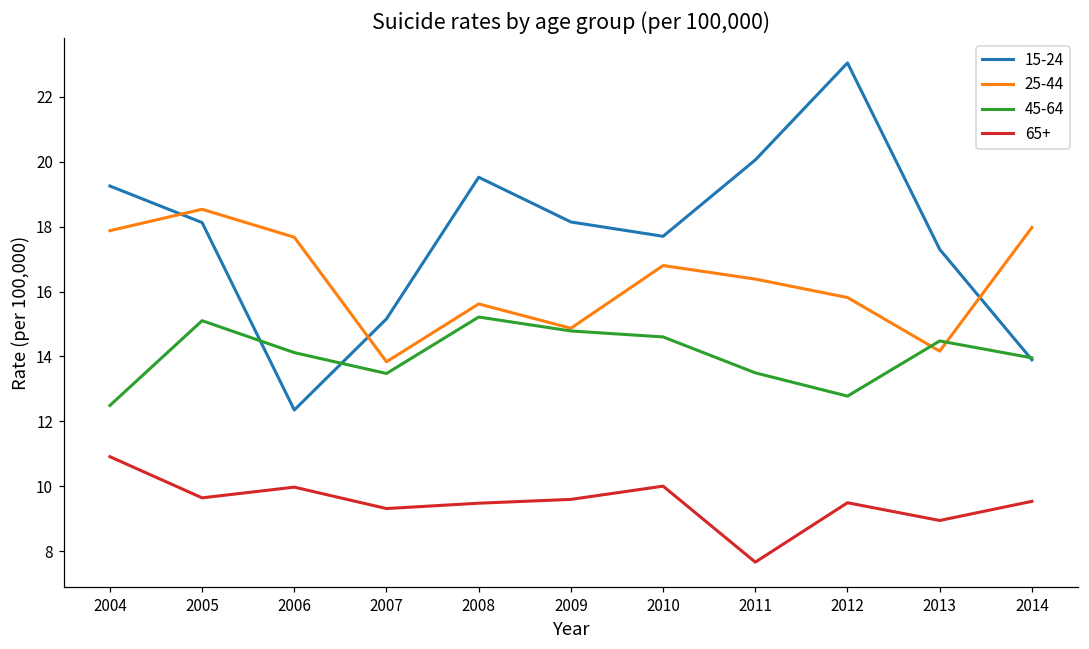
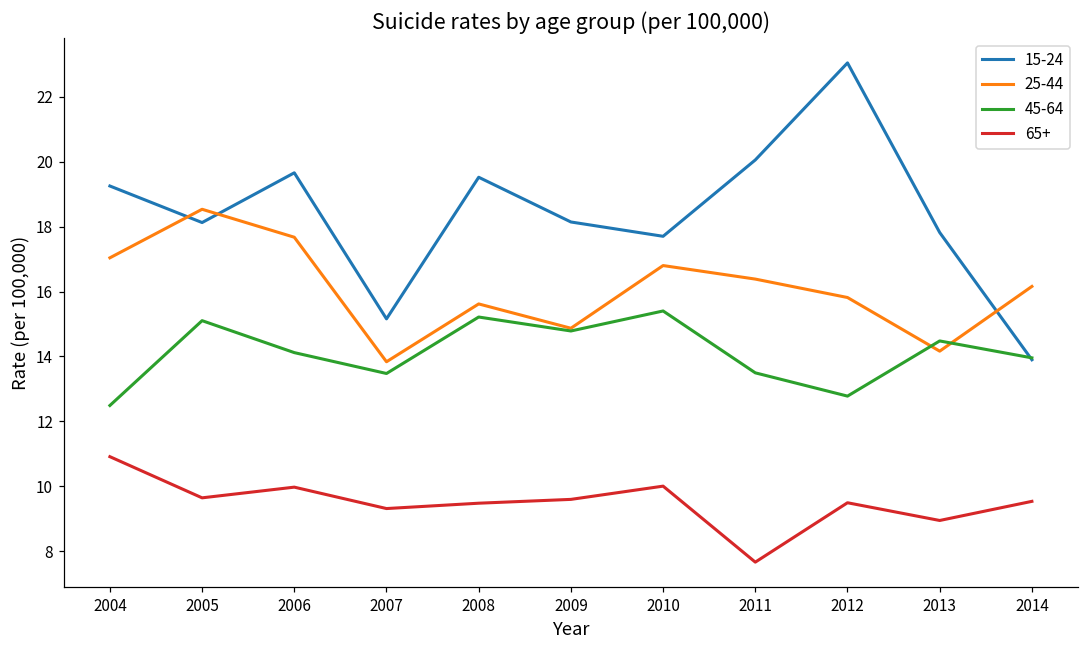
25-44, 2004: 17.9 -> 17.0
15-24, 2006: 12.3 -> 19.7
45-64, 2010: 14.6 -> 15.4
15-24, 2013: 17.3 -> 17.8
25-44, 2014: 18.0 -> 16.2
